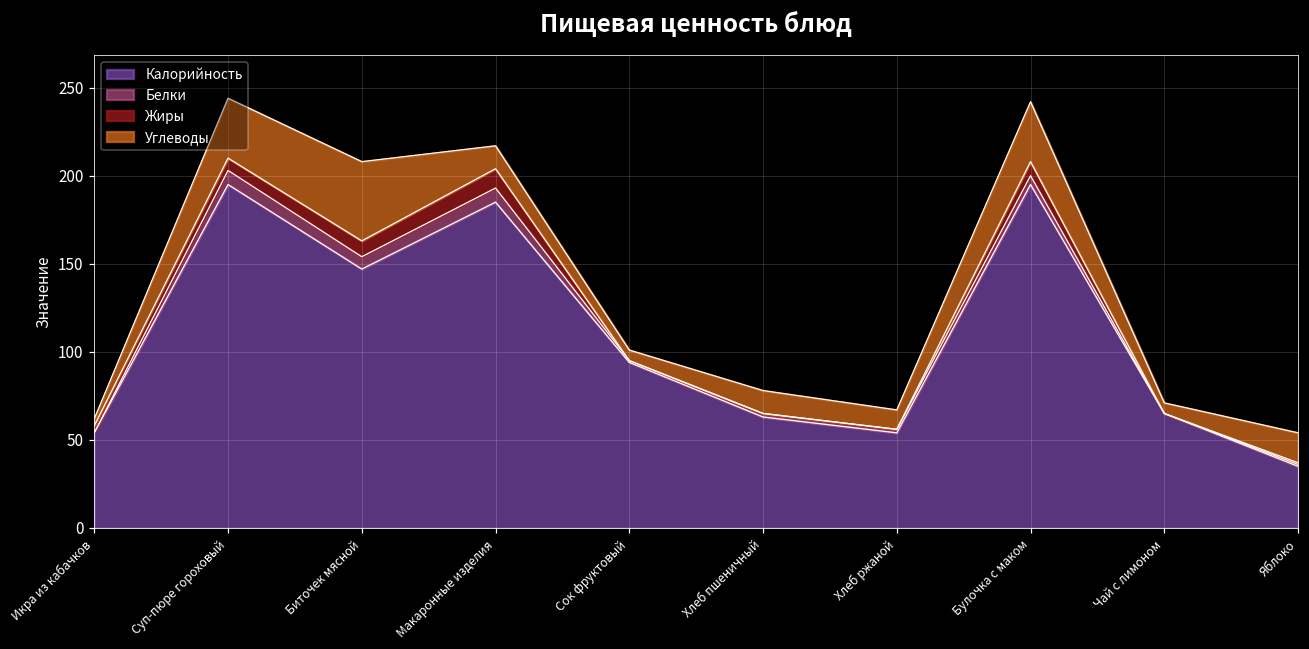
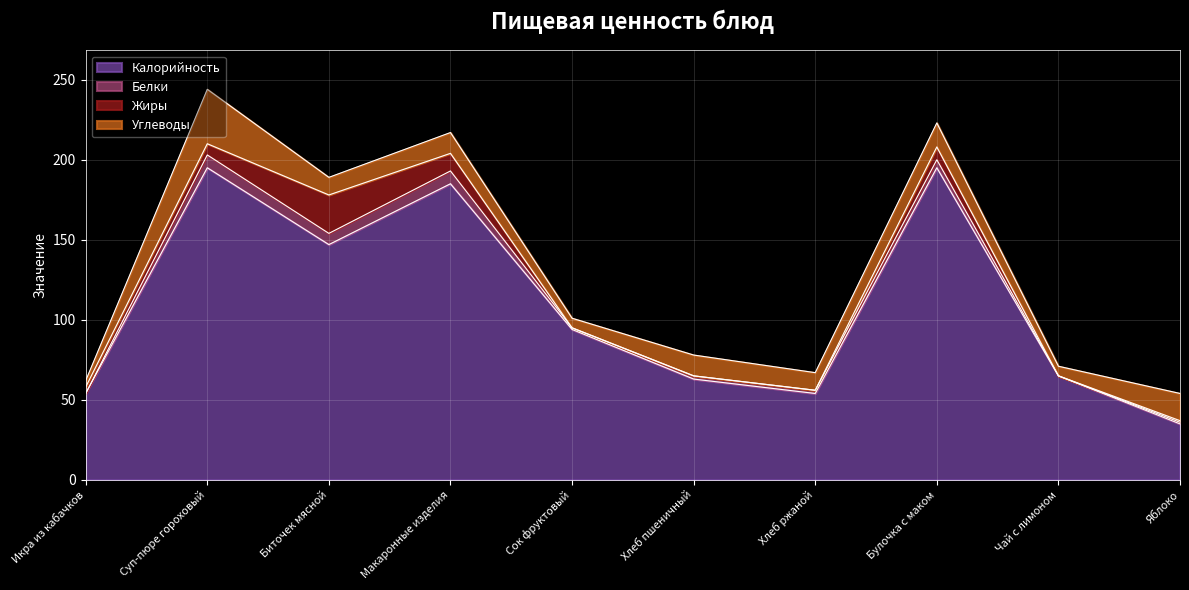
Жиры, Биточек мясной: 9 -> 24
Углеводы, Биточек мясной: 45 -> 11
Углеводы, Булочка с маком: 34 -> 15
